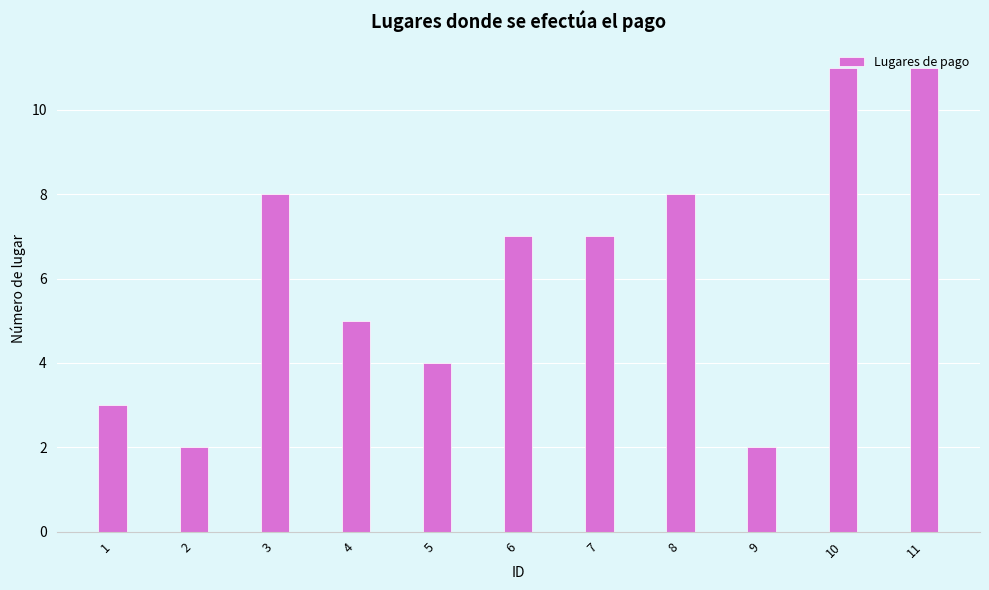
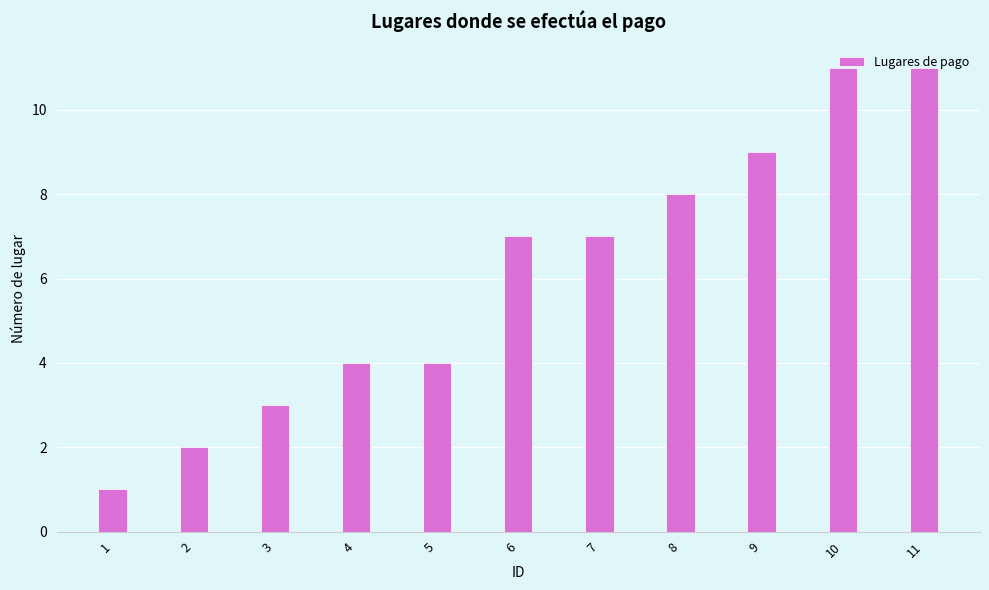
1: 3 -> 1
3: 8 -> 3
4: 5 -> 4
9: 2 -> 9
